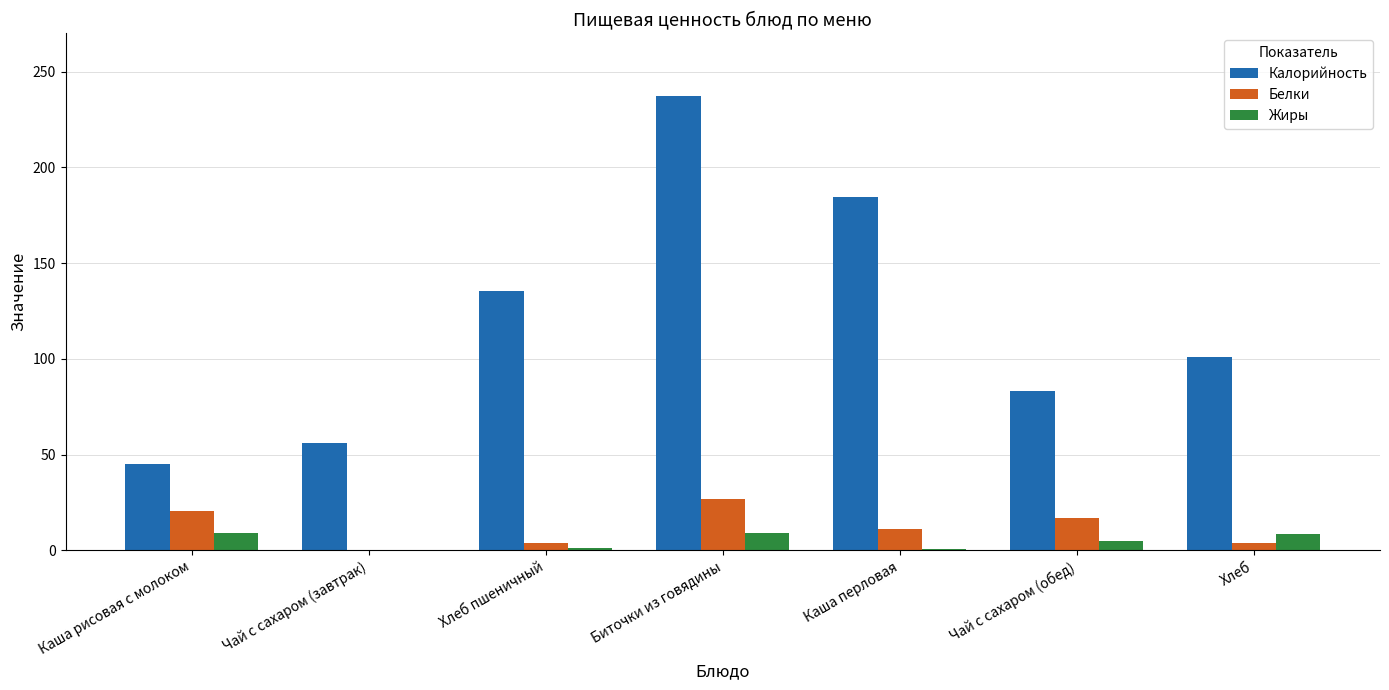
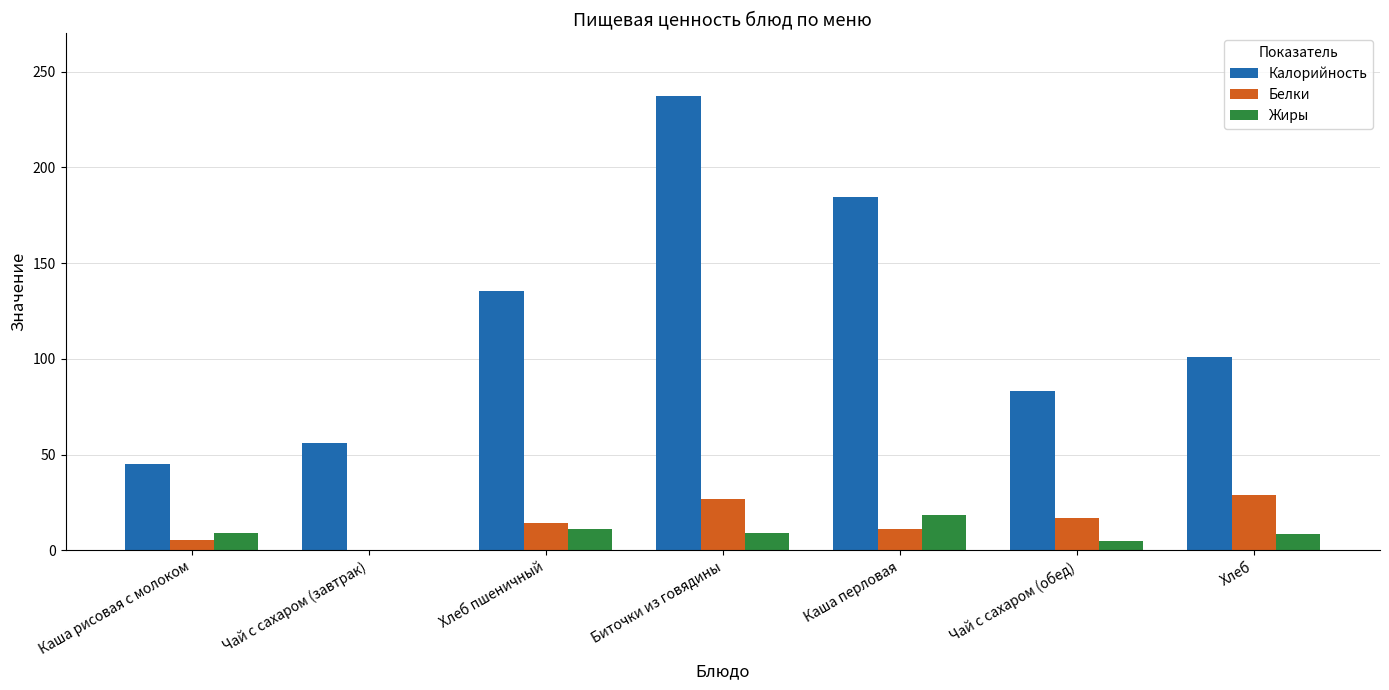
Белки, Каша рисовая с молоком: 21 -> 5
Белки, Хлеб пшеничный: 4 -> 14
Жиры, Хлеб пшеничный: 1 -> 11
Жиры, Каша перловая: 1 -> 19
Белки, Хлеб: 4 -> 29
